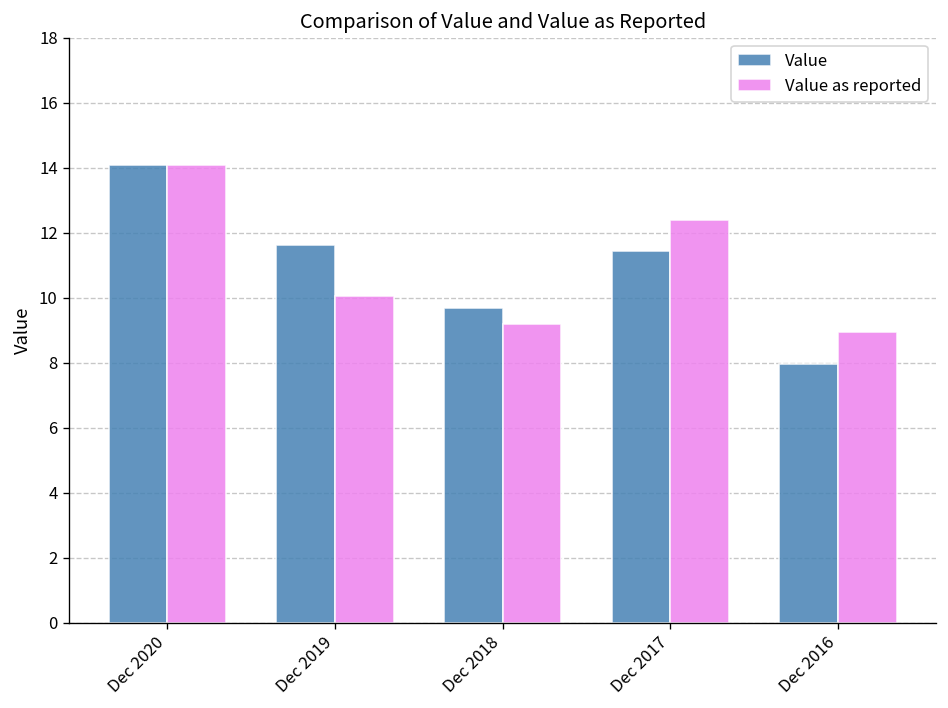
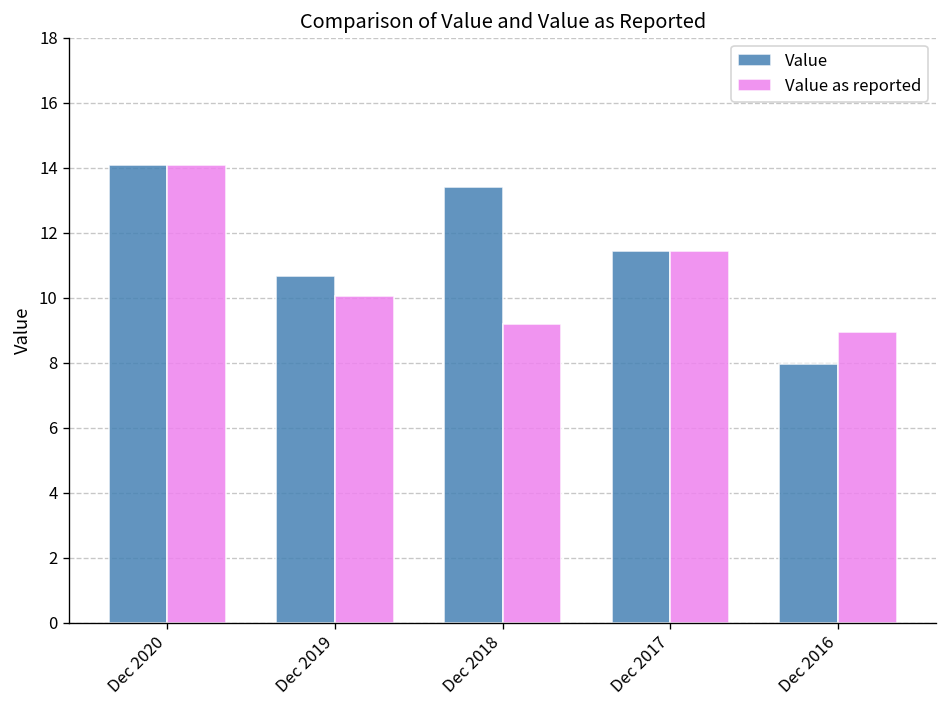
Value, Dec 2019: 11.6 -> 10.7
Value, Dec 2018: 9.7 -> 13.4
Value as reported, Dec 2017: 12.4 -> 11.4
